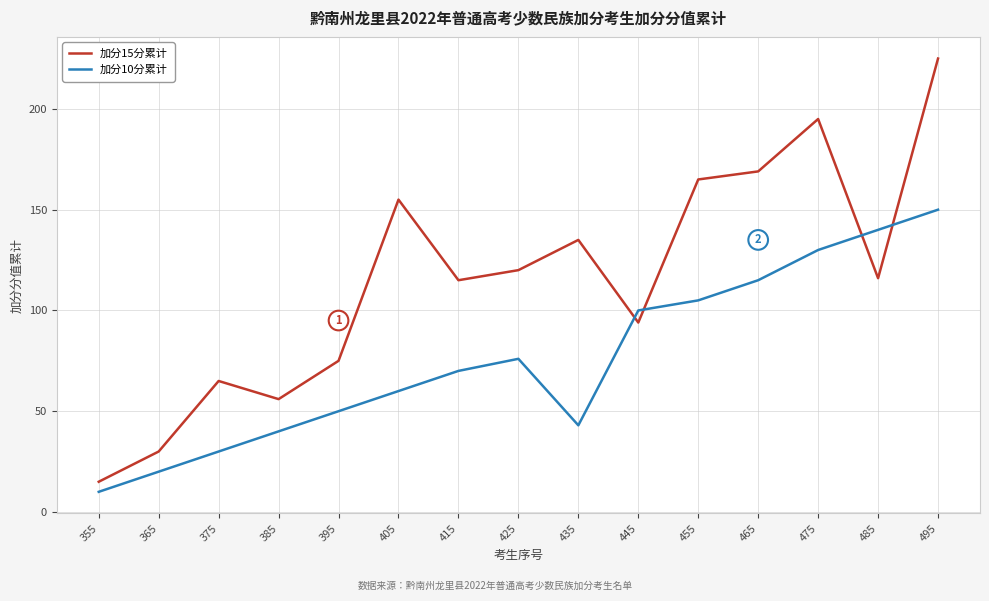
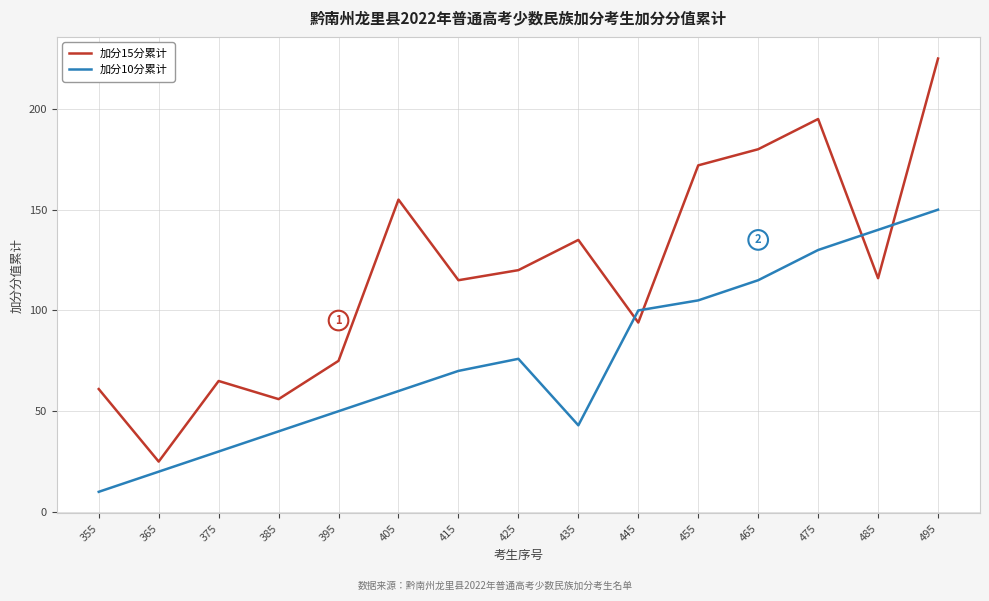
加分15分累计, 355: 15 -> 61
加分15分累计, 365: 30 -> 25
加分15分累计, 455: 165 -> 172
加分15分累计, 465: 169 -> 180
